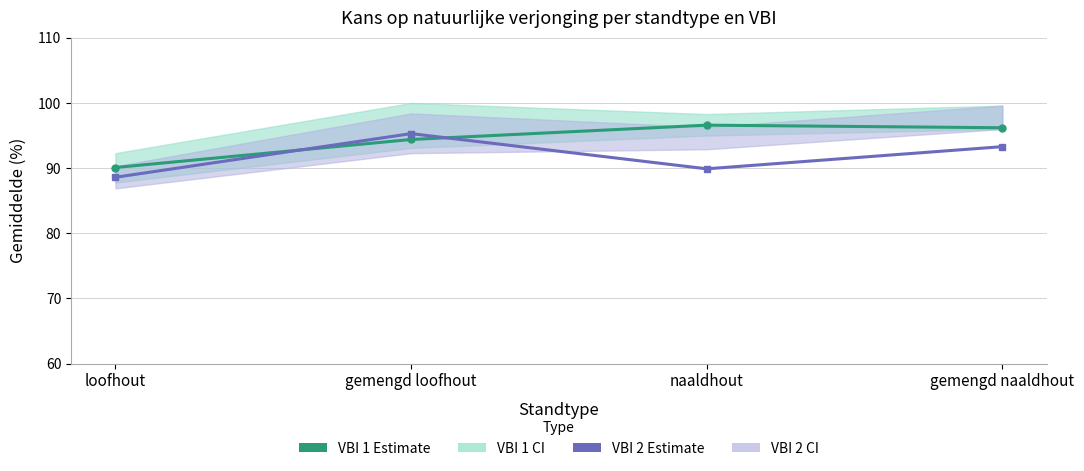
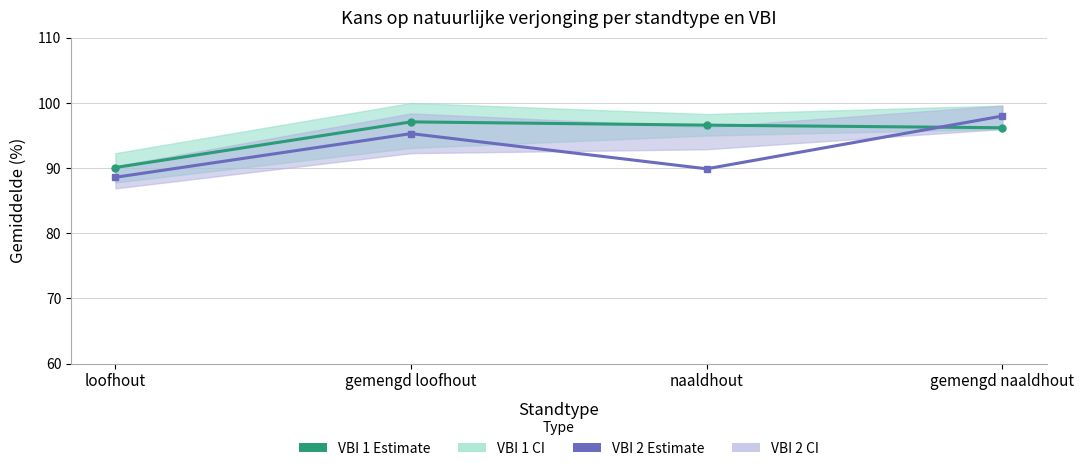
VBI 1 Estimate, gemengd loofhout: 94 -> 97
VBI 2 Estimate, gemengd naaldhout: 93 -> 98
